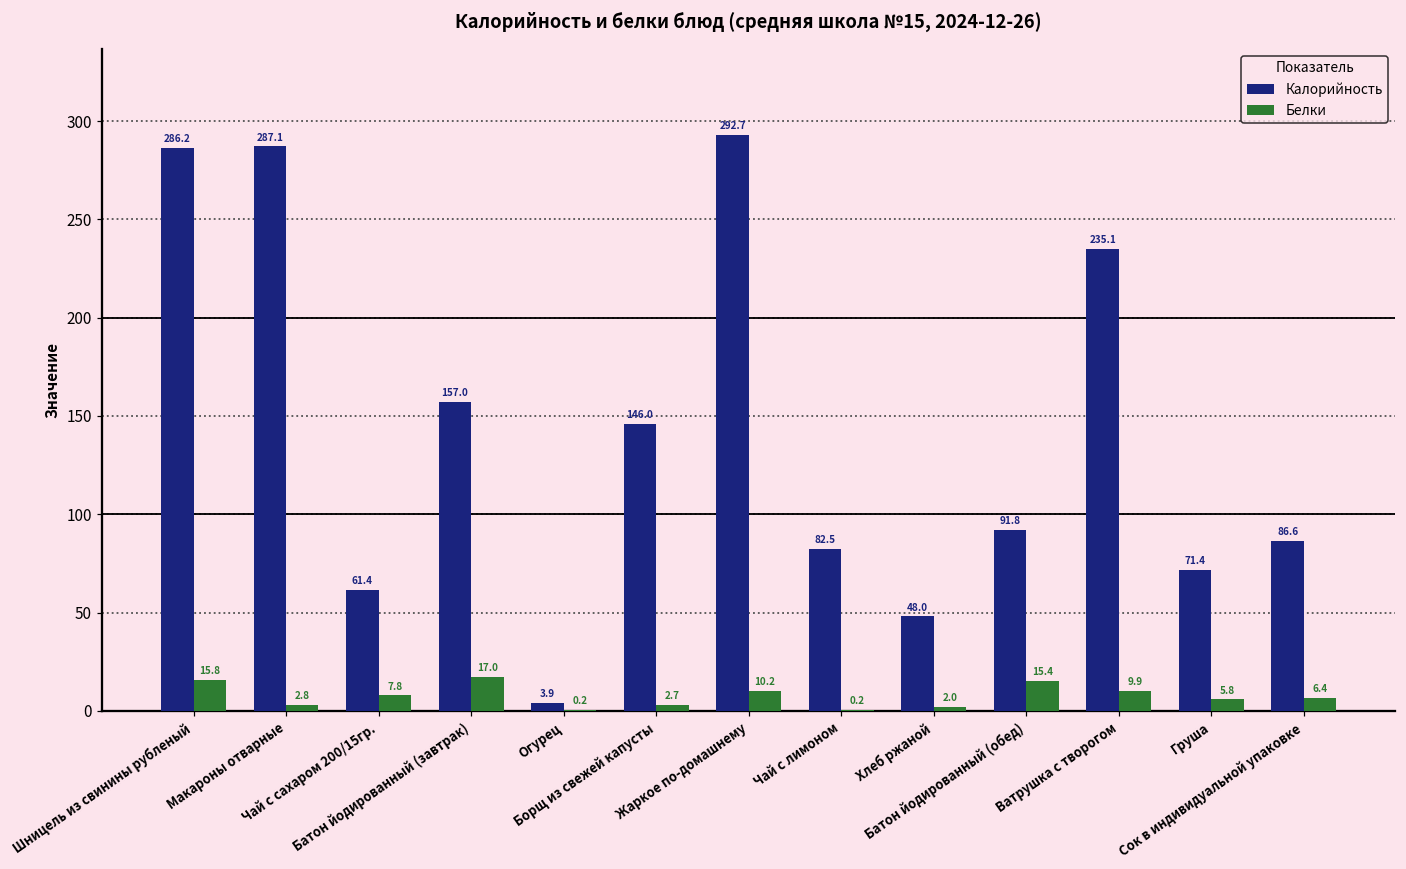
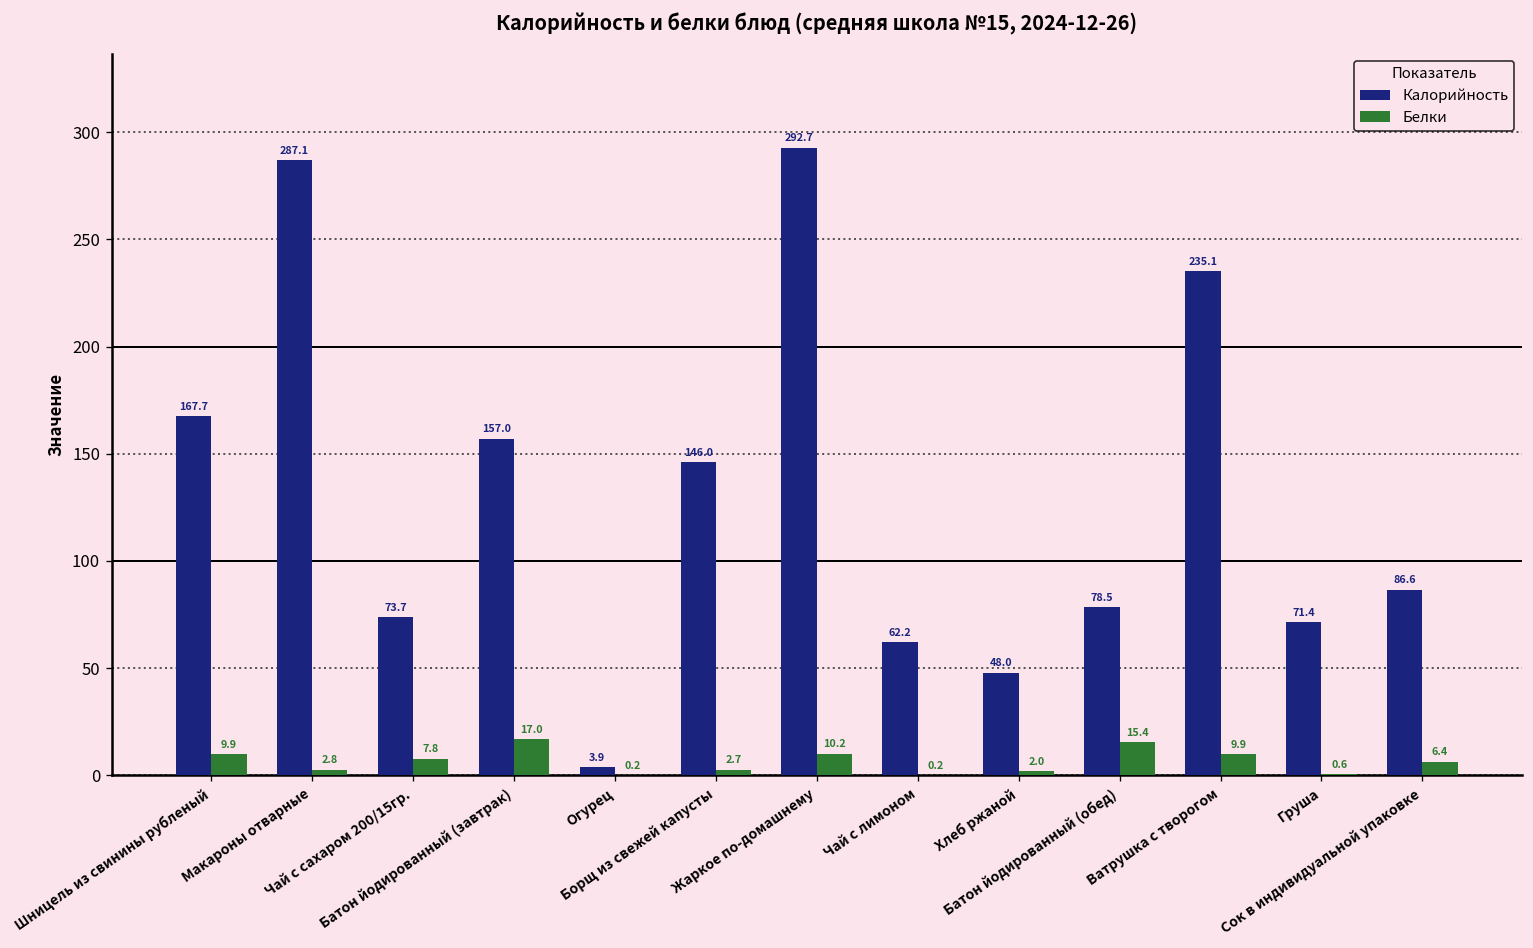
Калорийность, Шницель из свинины рубленый: 286.2 -> 167.7
Белки, Шницель из свинины рубленый: 15.8 -> 9.9
Калорийность, Чай с сахаром 200/15гр.: 61.4 -> 73.7
Калорийность, Чай с лимоном: 82.5 -> 62.2
Калорийность, Батон йодированный (обед): 91.8 -> 78.5
Белки, Груша: 5.8 -> 0.6
